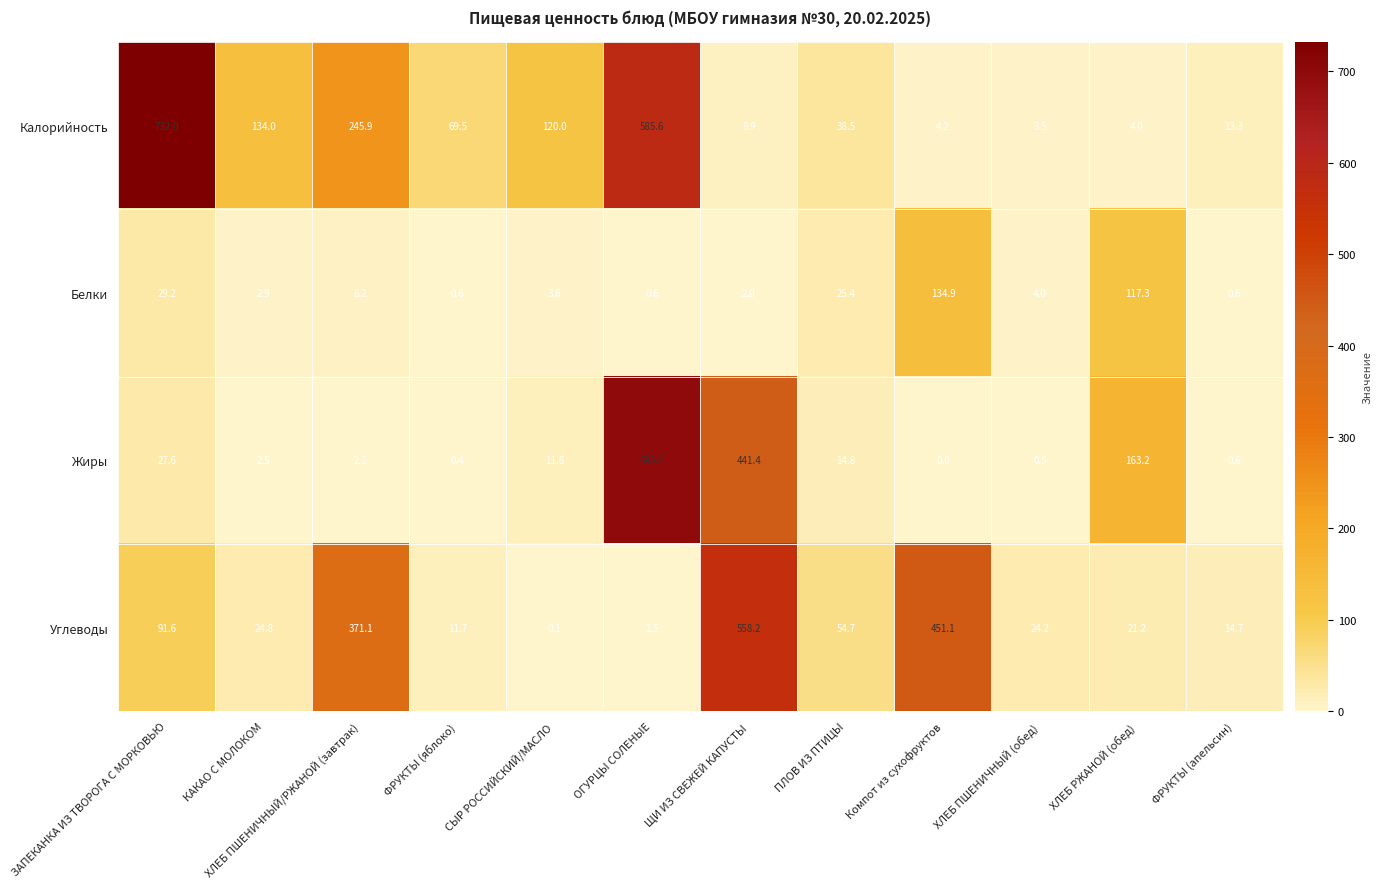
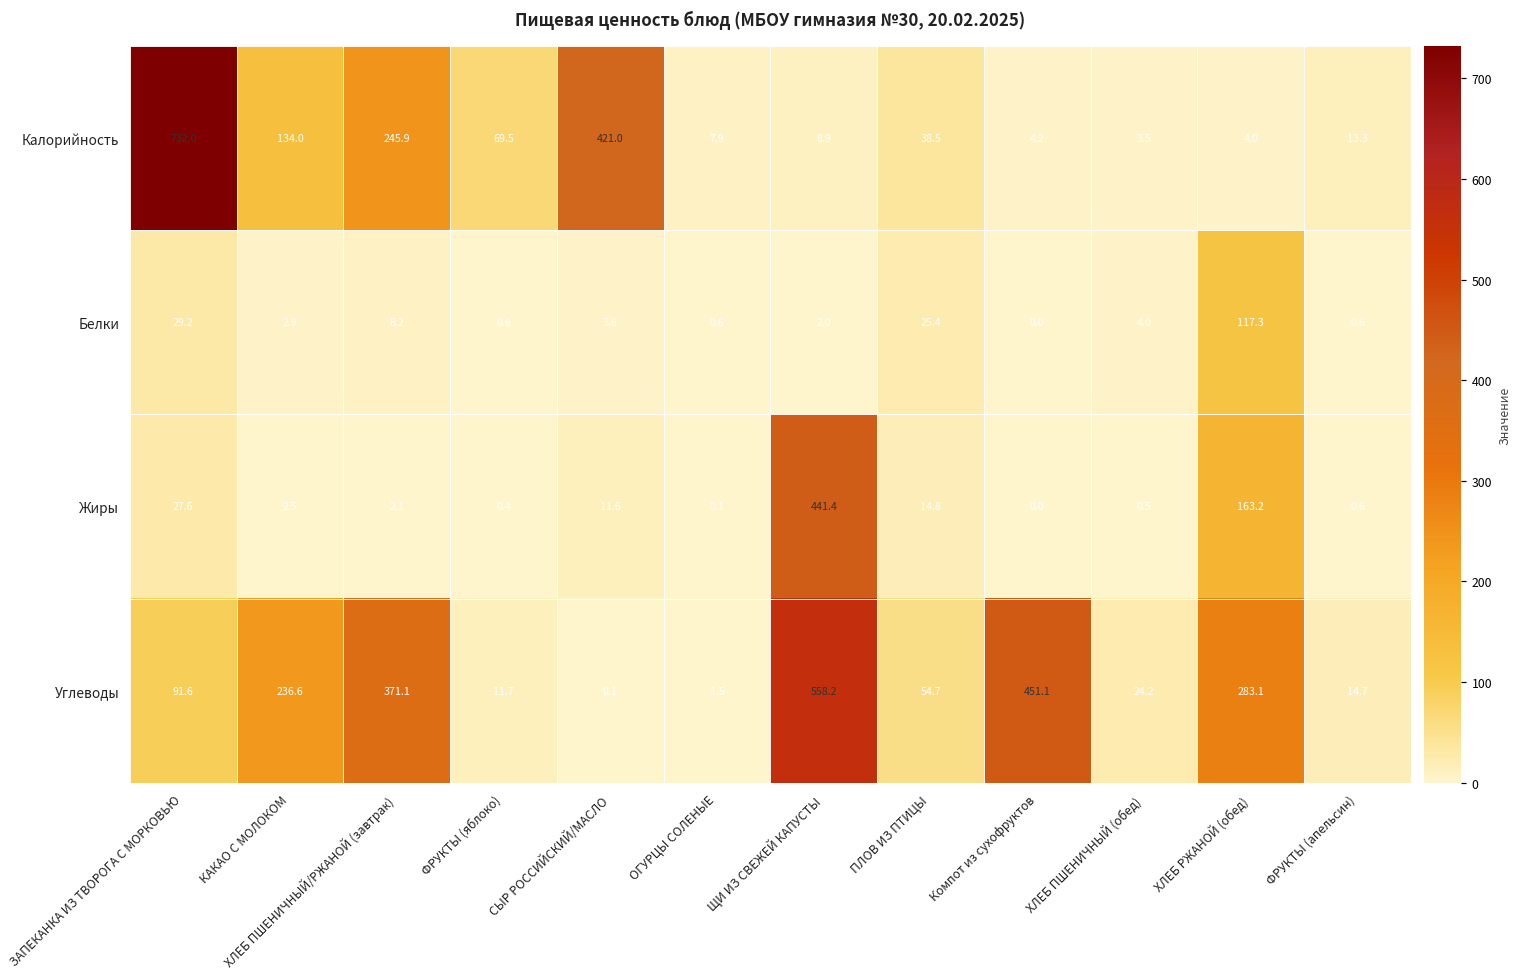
Калорийность, СЫР РОССИЙСКИЙ/МАСЛО: 120.0 -> 421.0
Калорийность, ОГУРЦЫ СОЛЕНЫЕ: 585.6 -> 7.9
Белки, Компот из сухофруктов: 134.9 -> 0.0
Жиры, ОГУРЦЫ СОЛЕНЫЕ: 695.4 -> 0.1
Углеводы, КАКАО С МОЛОКОМ: 24.8 -> 236.6
Углеводы, ХЛЕБ РЖАНОЙ (обед): 21.2 -> 283.1
